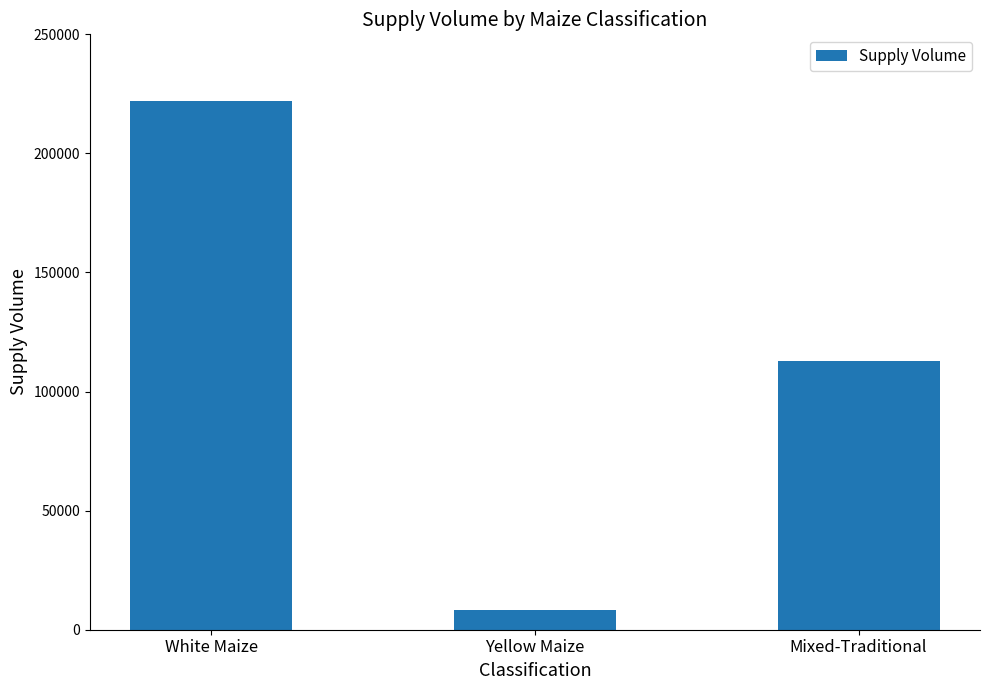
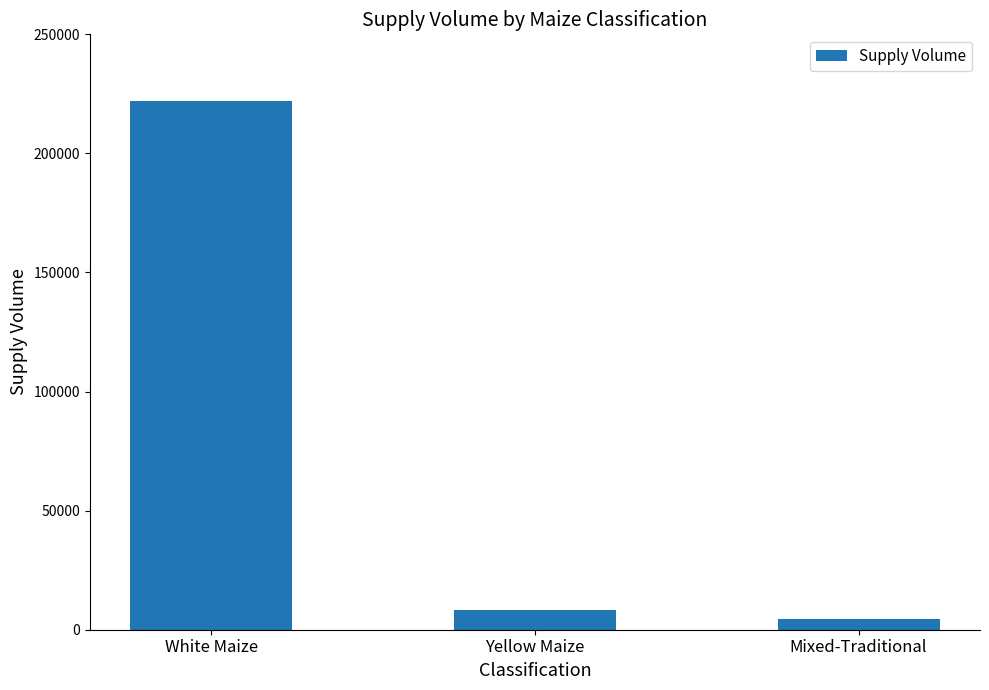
Mixed-Traditional: 113000 -> 5000
